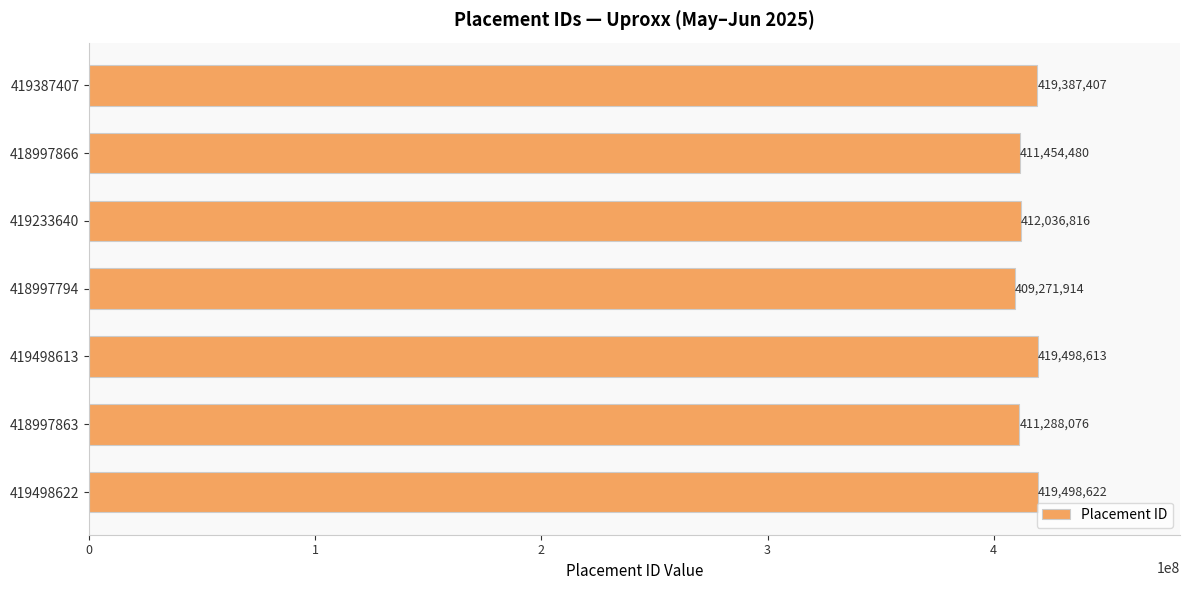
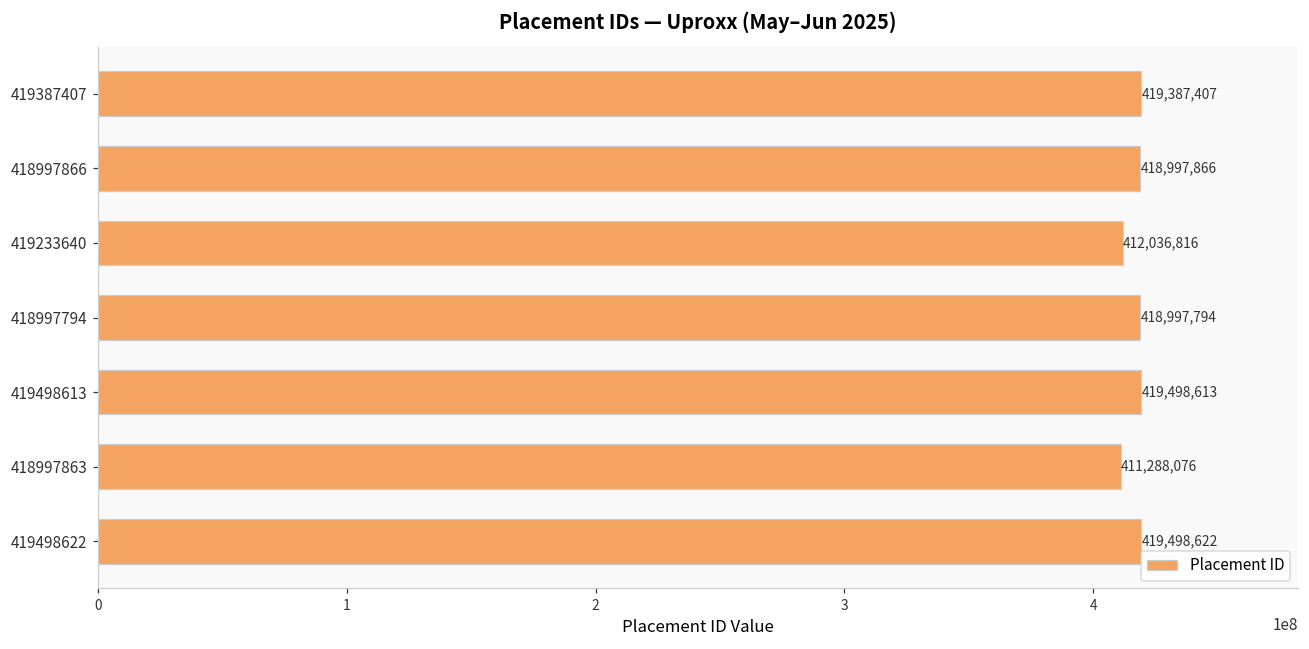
418997866: 411,454,480 -> 418,997,866
418997794: 409,271,914 -> 418,997,794
